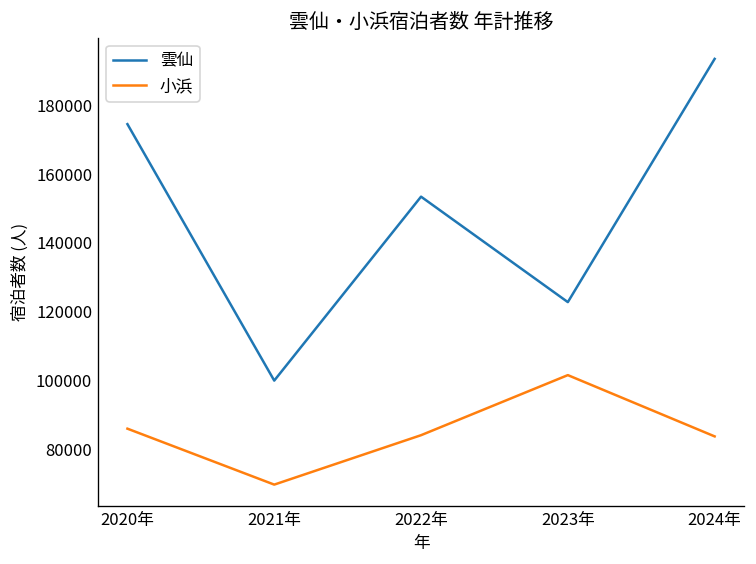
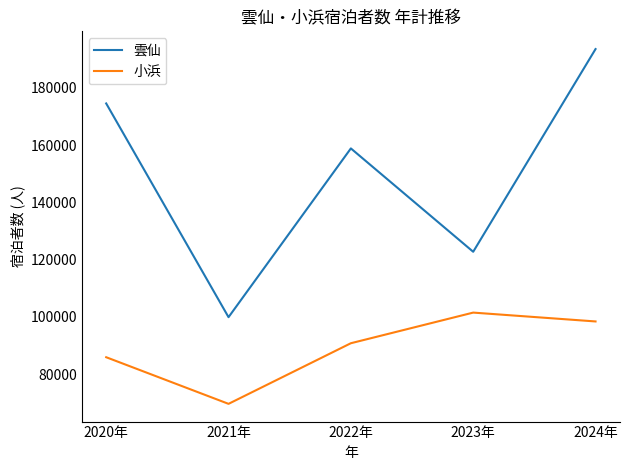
雲仙, 2022年: 153000 -> 159000
小浜, 2022年: 84000 -> 91000
小浜, 2024年: 84000 -> 98000
